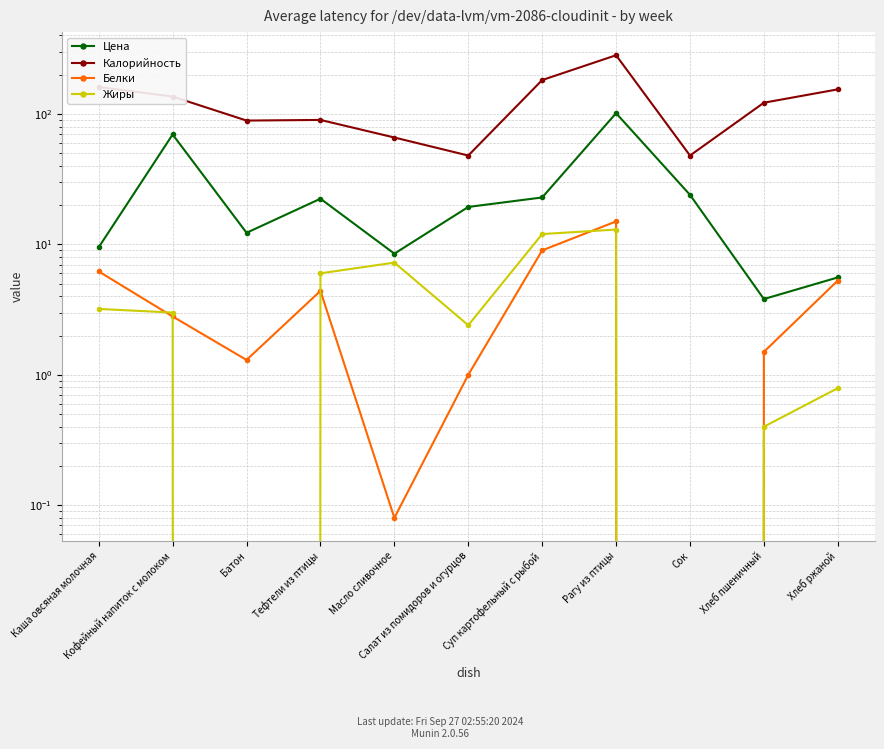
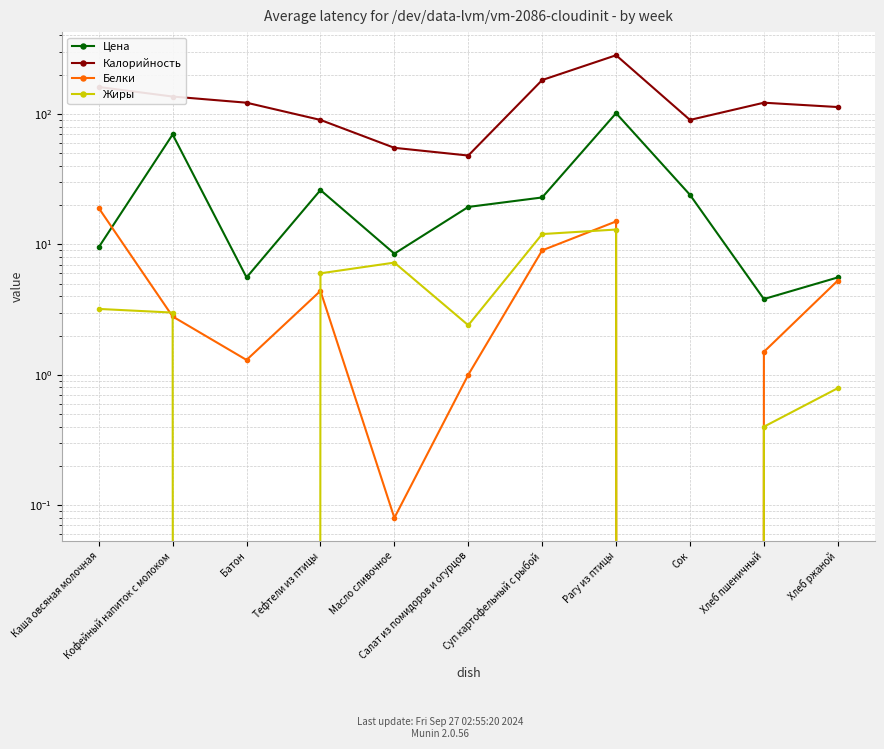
Белки, Каша овсяная молочная: 6 -> 19
Цена, Батон: 12 -> 5.6
Калорийность, Батон: 90 -> 120
Цена, Тефтели из птицы: 22 -> 26
Калорийность, Масло сливочное: 70 -> 55
Калорийность, Сок: 48 -> 90
Калорийность, Хлеб ржаной: 150 -> 110
